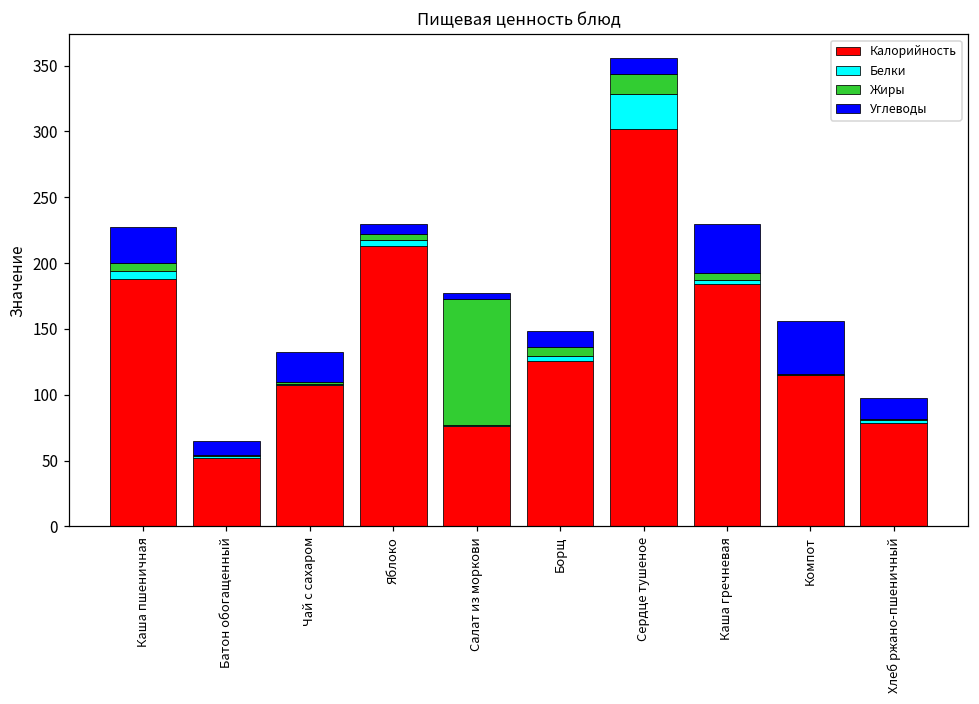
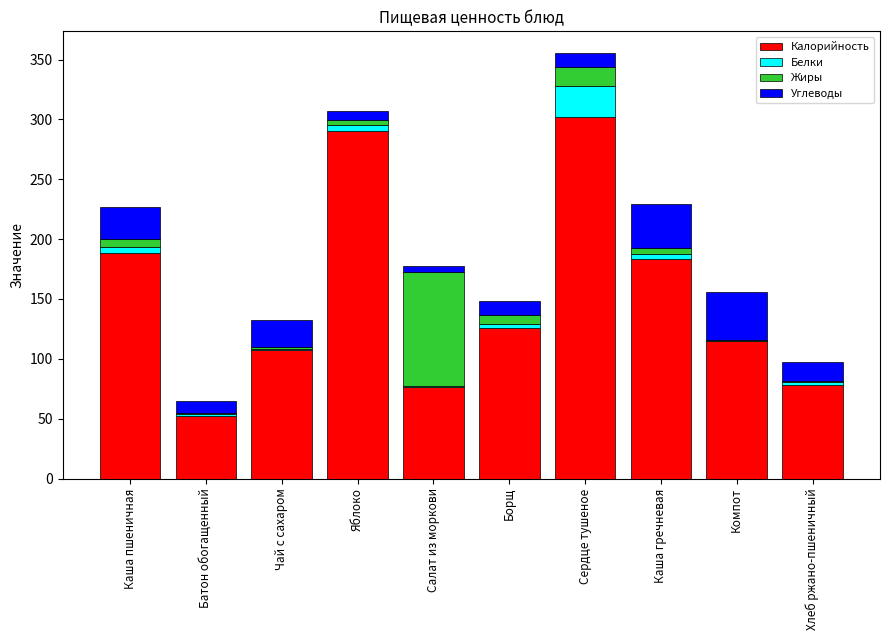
Калорийность, Яблоко: 213 -> 290
